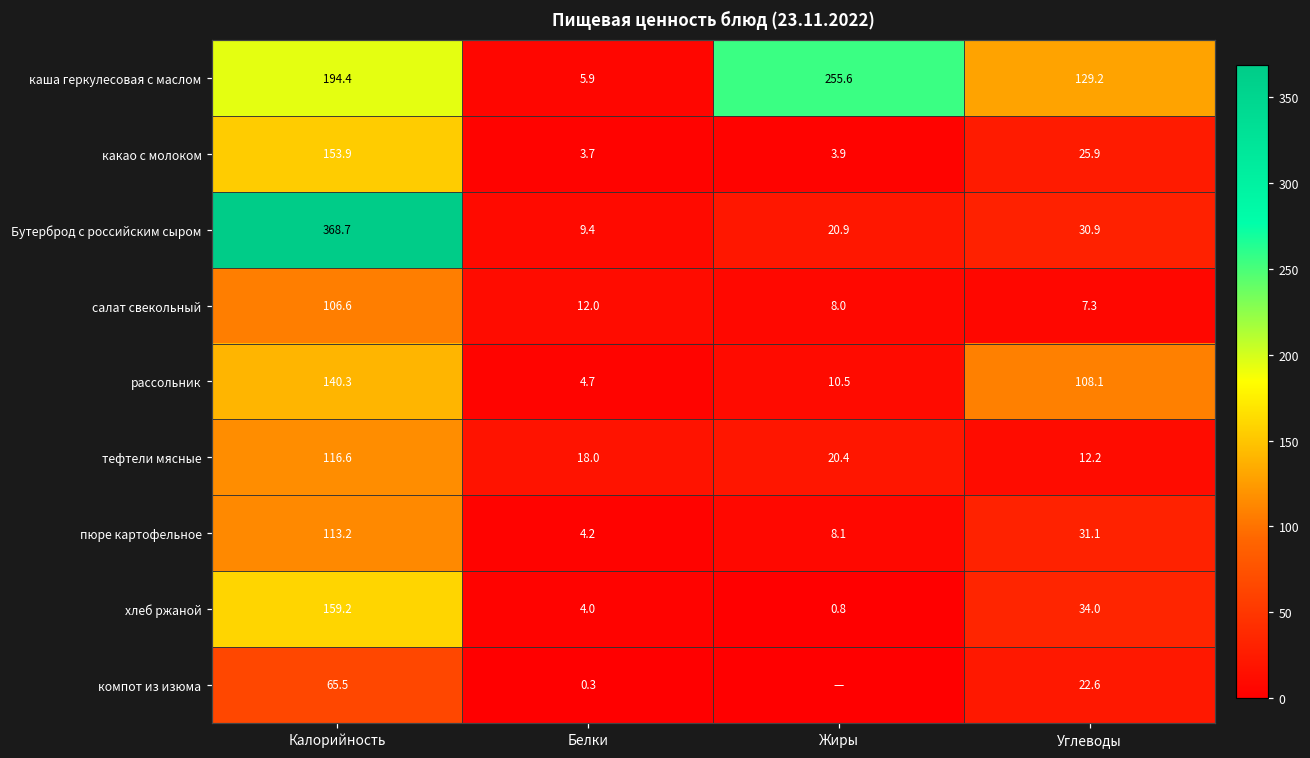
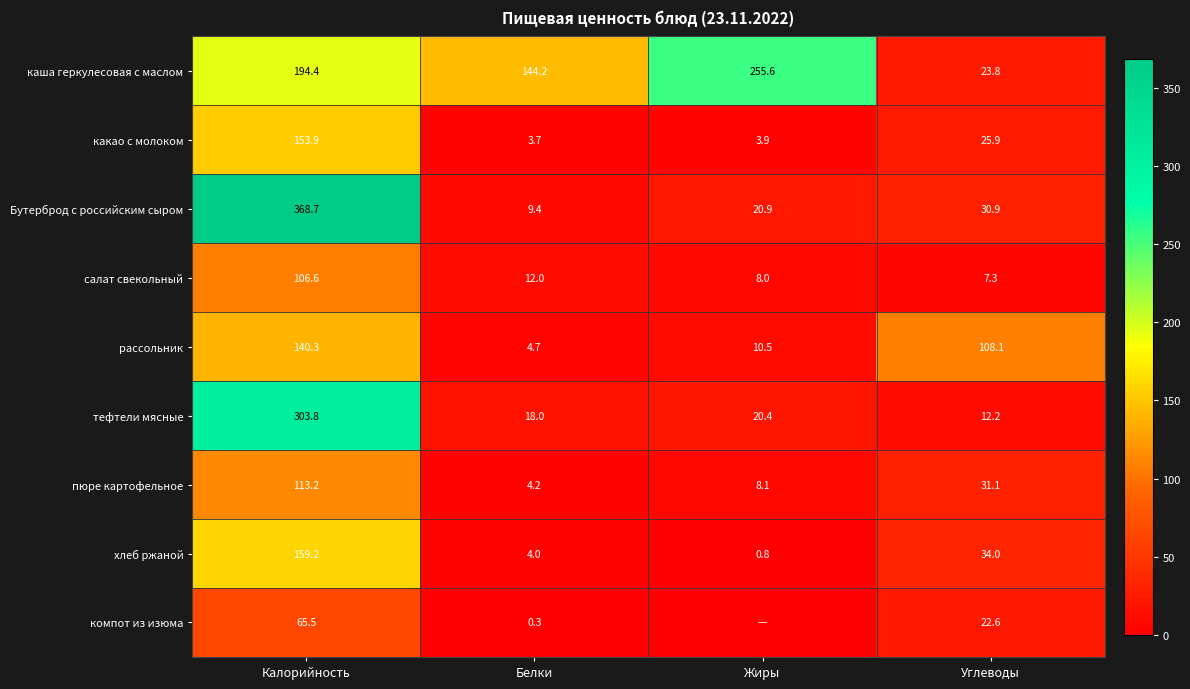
каша геркулесовая с маслом, Белки: 5.9 -> 144.2
каша геркулесовая с маслом, Углеводы: 129.2 -> 23.8
тефтели мясные, Калорийность: 116.6 -> 303.8
